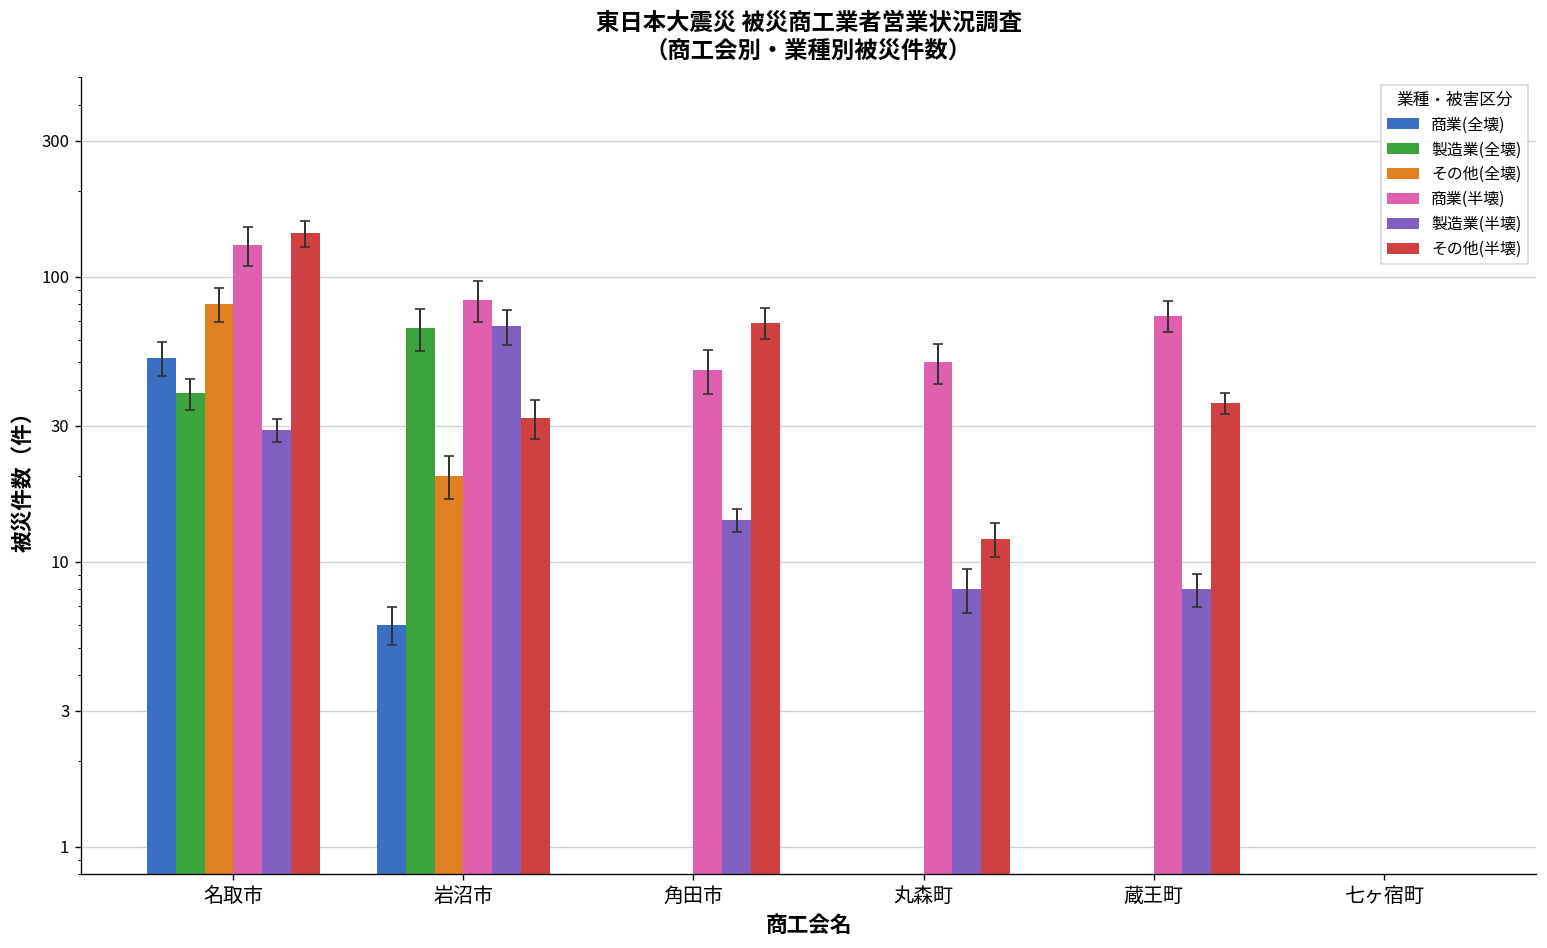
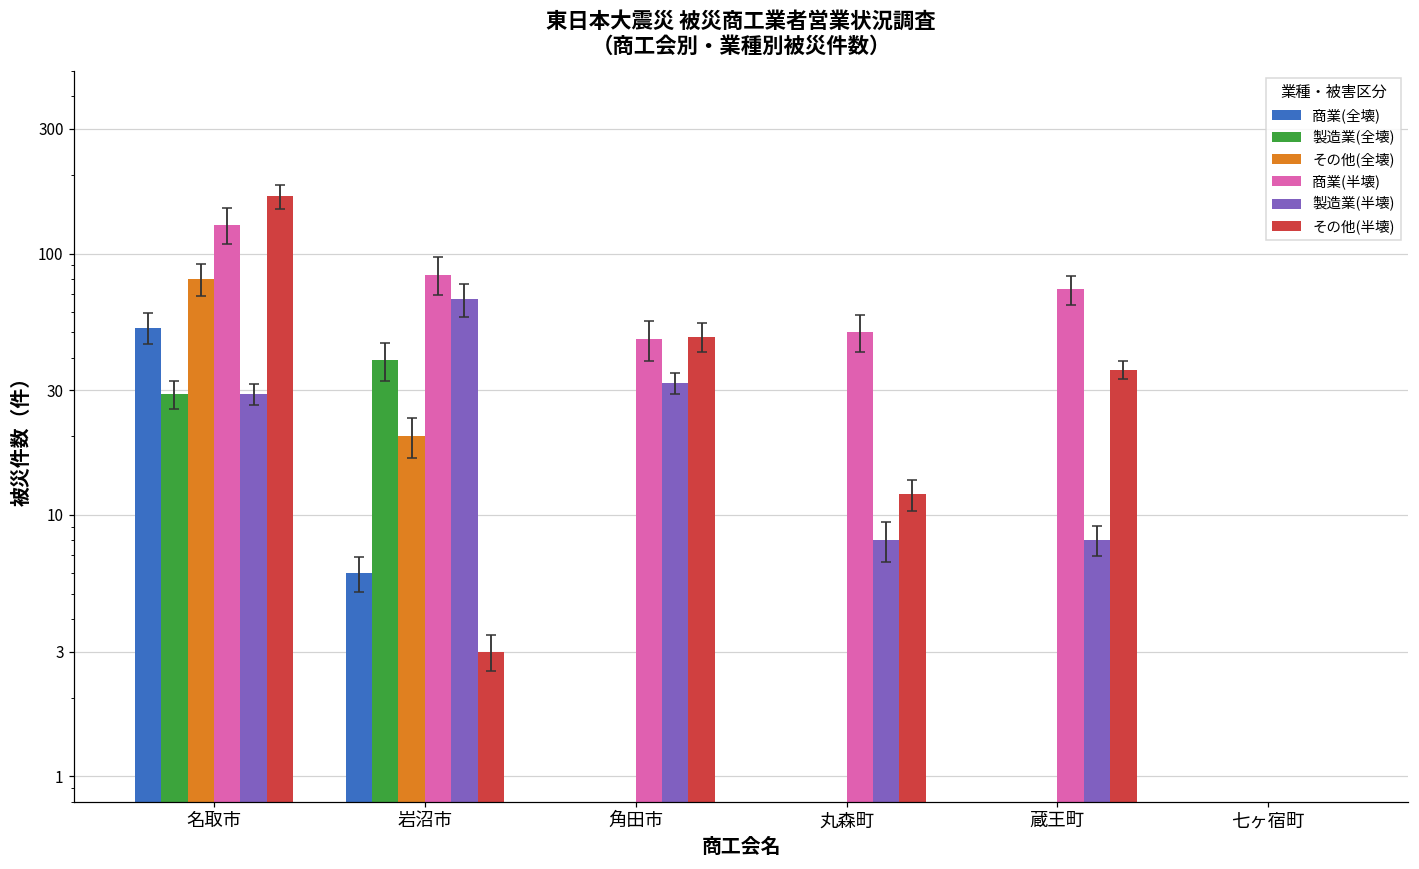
製造業(全壊), 名取市: 39 -> 29
その他(半壊), 名取市: 140 -> 170
製造業(全壊), 岩沼市: 66 -> 39
その他(半壊), 岩沼市: 32 -> 3
製造業(半壊), 角田市: 14 -> 32
その他(半壊), 角田市: 69 -> 48
